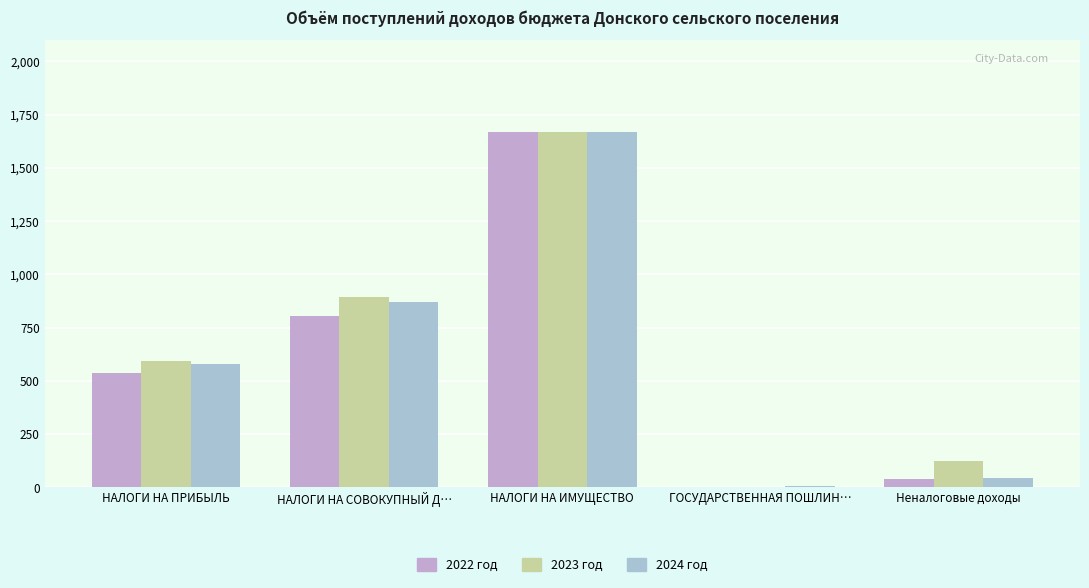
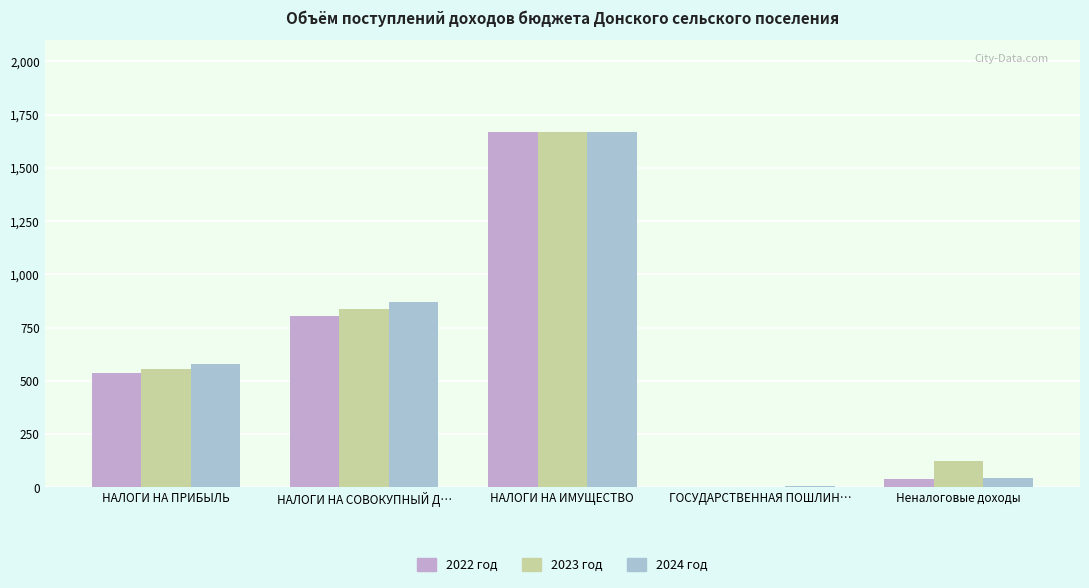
2023 год, НАЛОГИ НА ПРИБЫЛЬ: 590 -> 560
2023 год, НАЛОГИ НА СОВОКУПНЫЙ Д…: 900 -> 840
